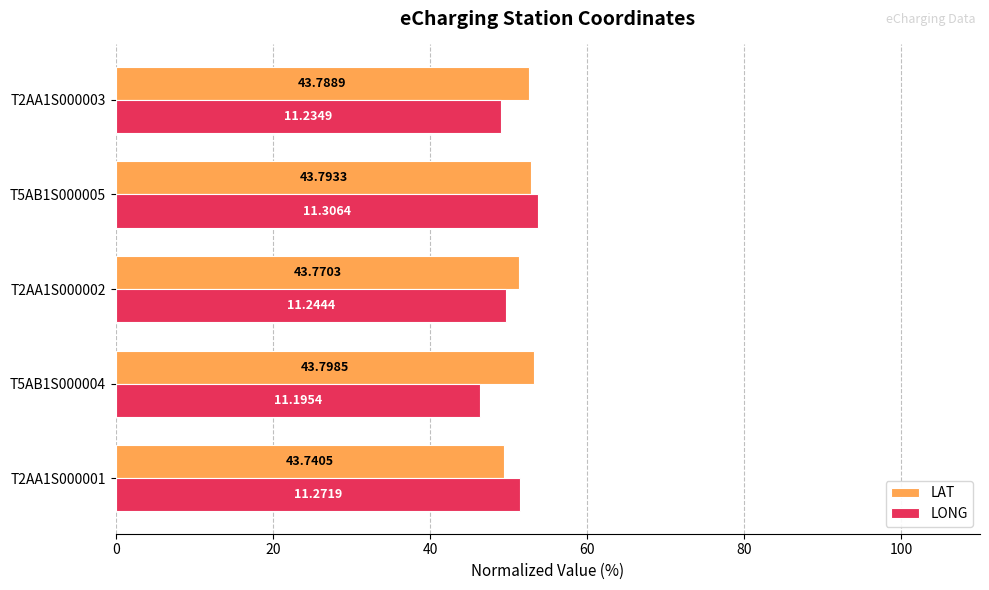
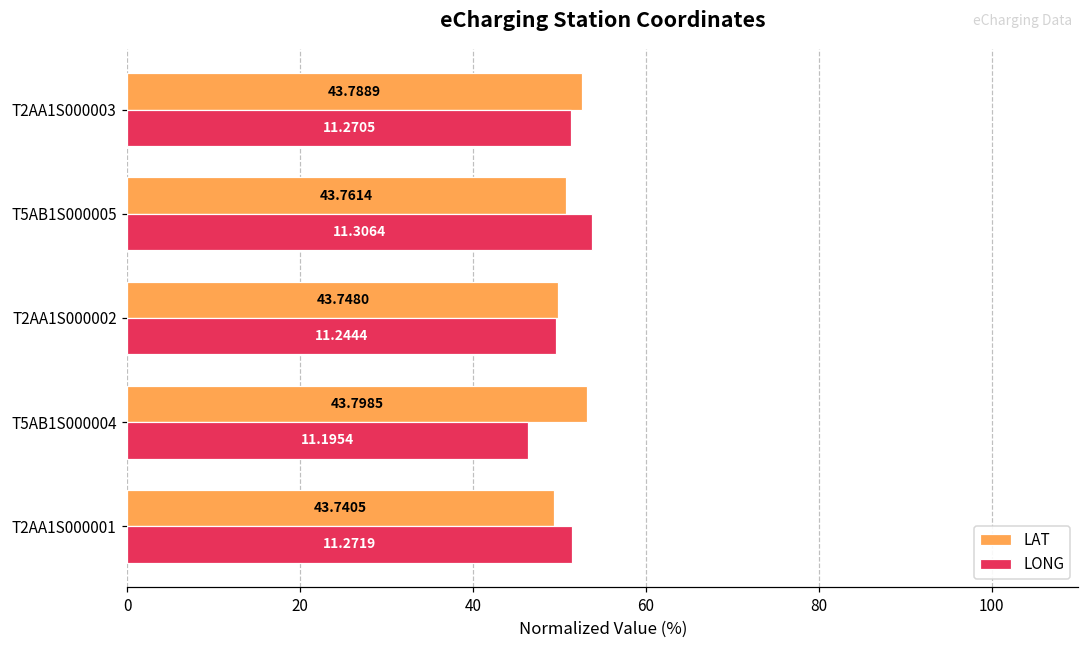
LONG, T2AA1S000003: 11.2349 -> 11.2705
LAT, T5AB1S000005: 43.7933 -> 43.7614
LAT, T2AA1S000002: 43.7703 -> 43.7480
